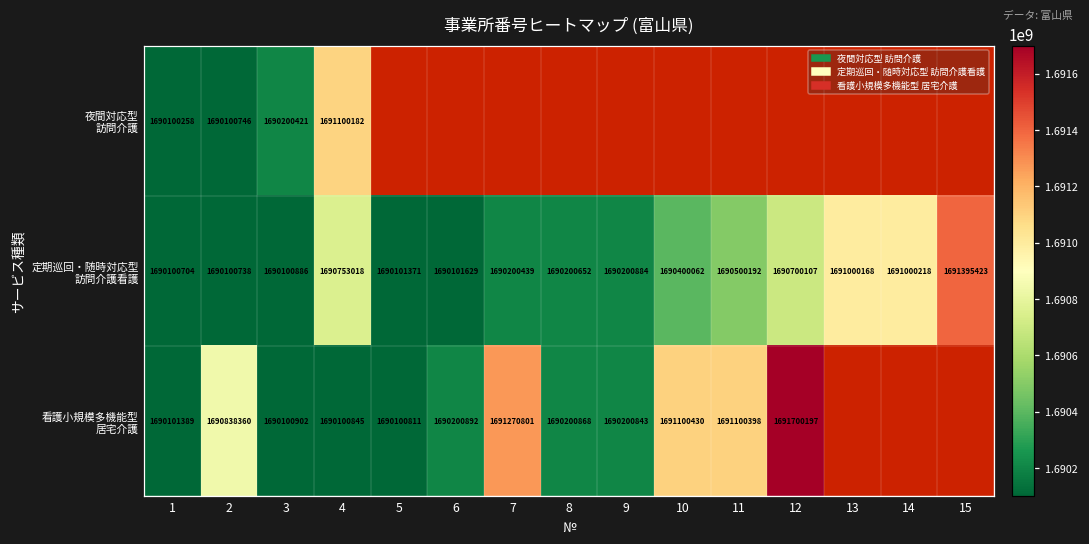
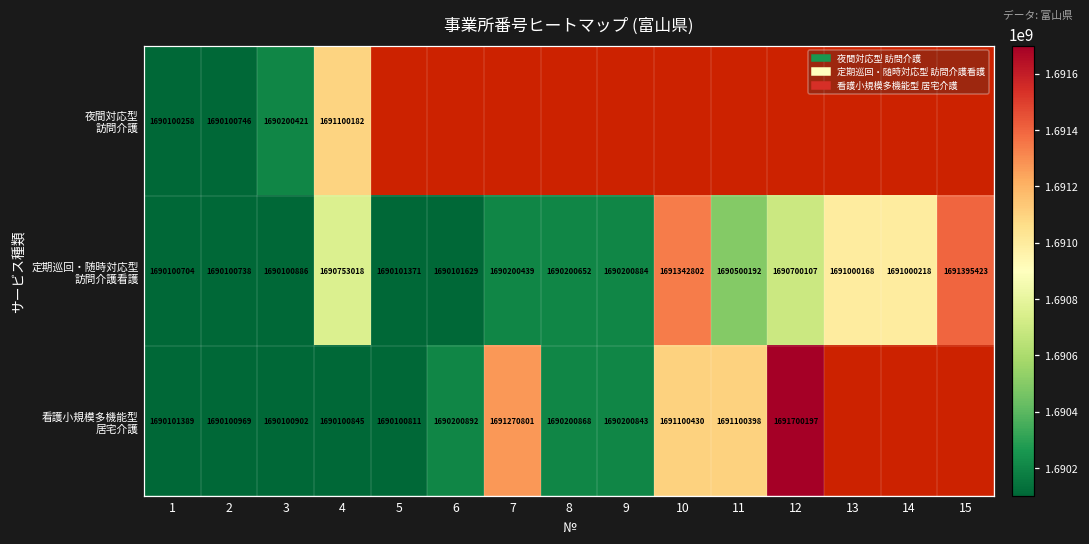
定期巡回・随時対応型 訪問介護看護, 10: 1690400062 -> 1691342802
看護小規模多機能型 居宅介護, 2: 1690838360 -> 1690100969
